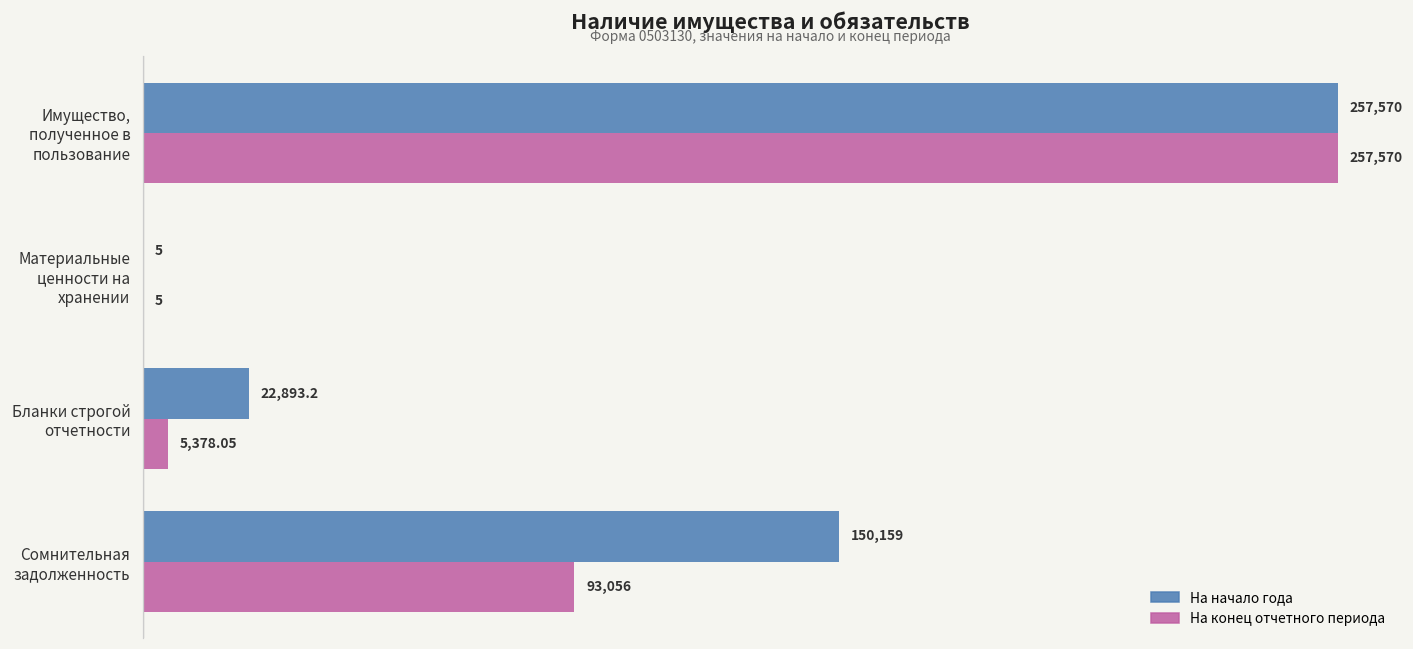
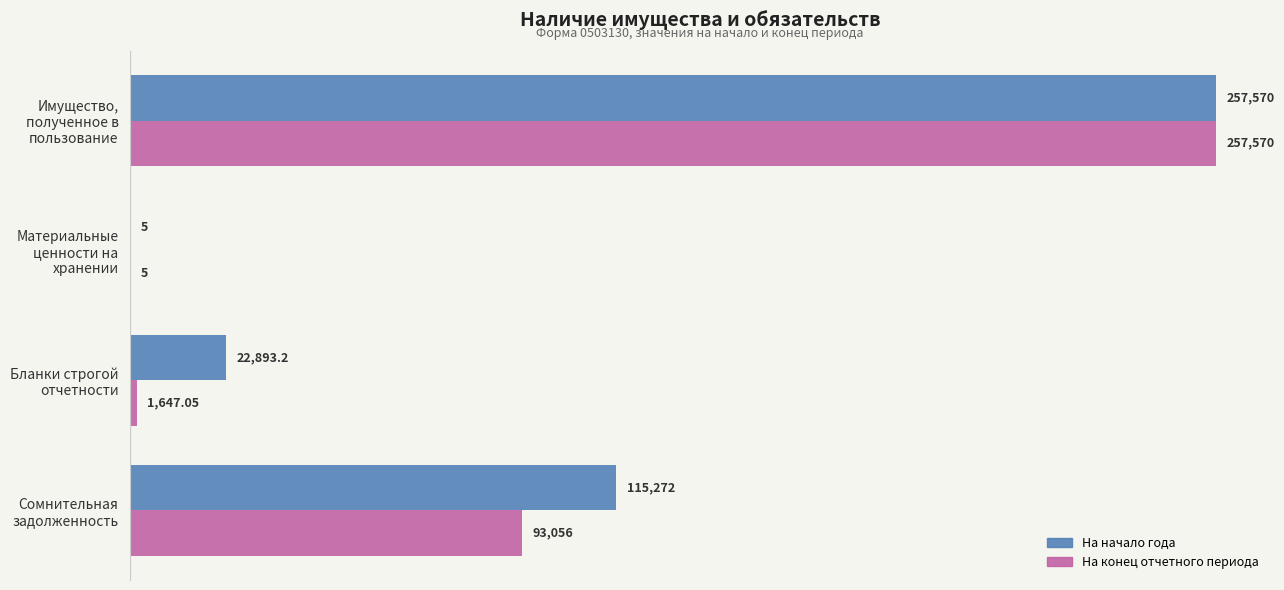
На конец отчетного периода, Бланки строгой отчетности: 5,378.05 -> 1,647.05
На начало года, Сомнительная задолженность: 150,159 -> 115,272
